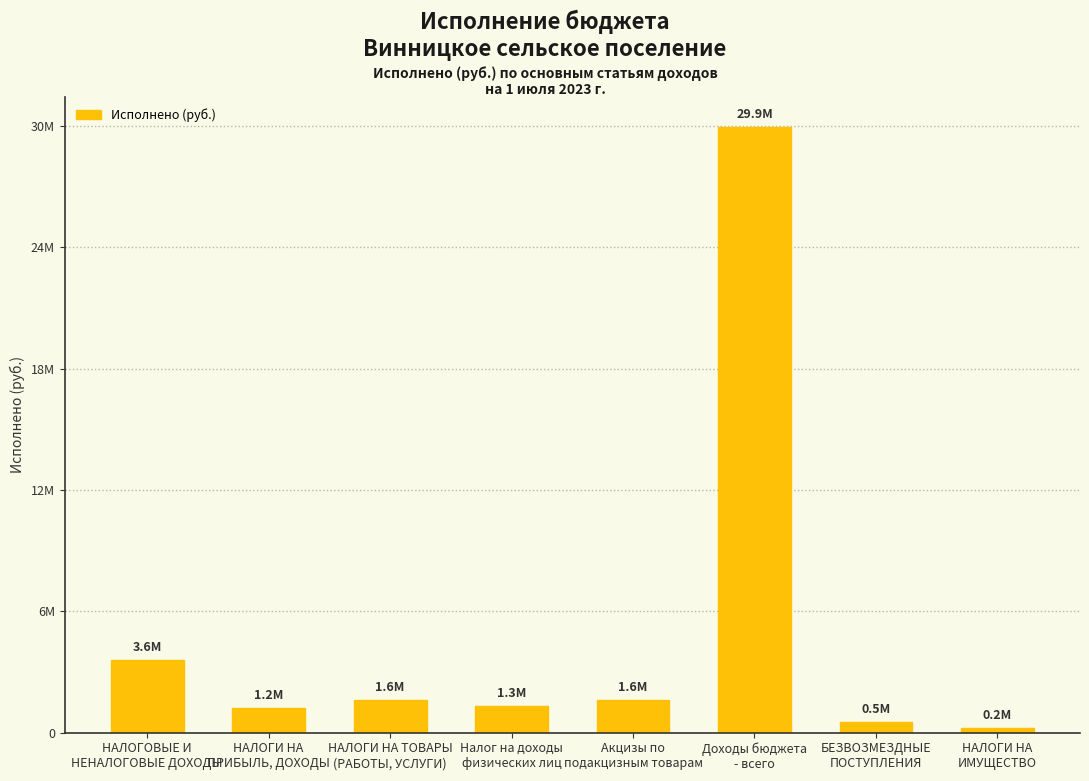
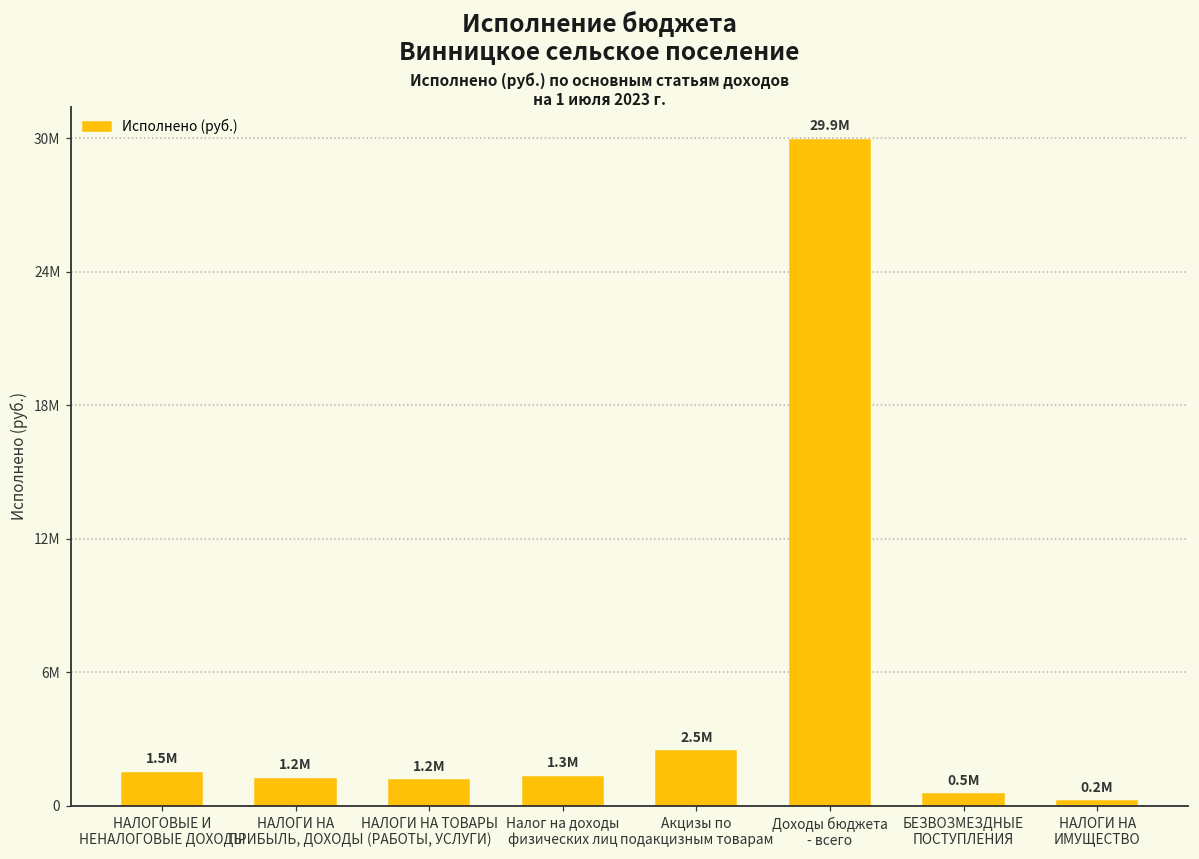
НАЛОГОВЫЕ И НЕНАЛОГОВЫЕ ДОХОДЫ: 3.6М -> 1.5М
НАЛОГИ НА ТОВАРЫ (РАБОТЫ, УСЛУГИ): 1.6М -> 1.2М
Акцизы по подакцизным товарам: 1.6М -> 2.5М
